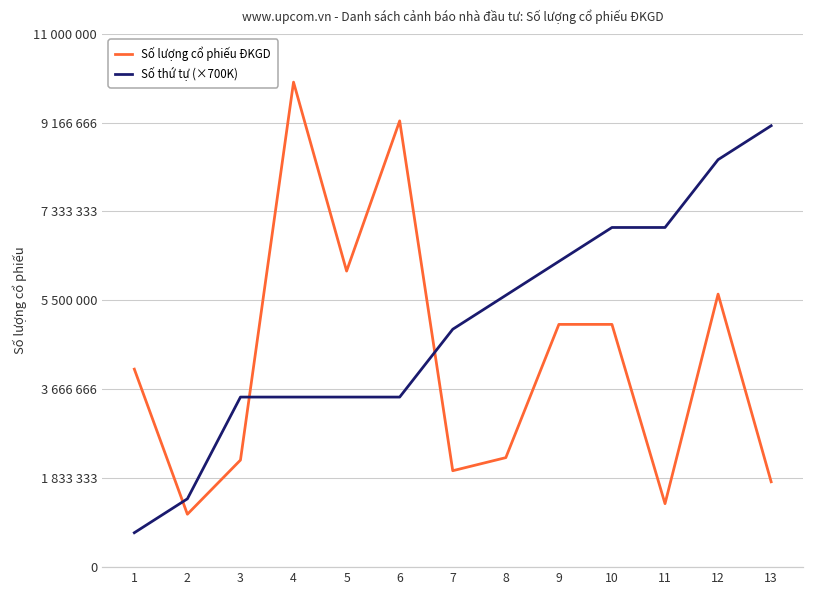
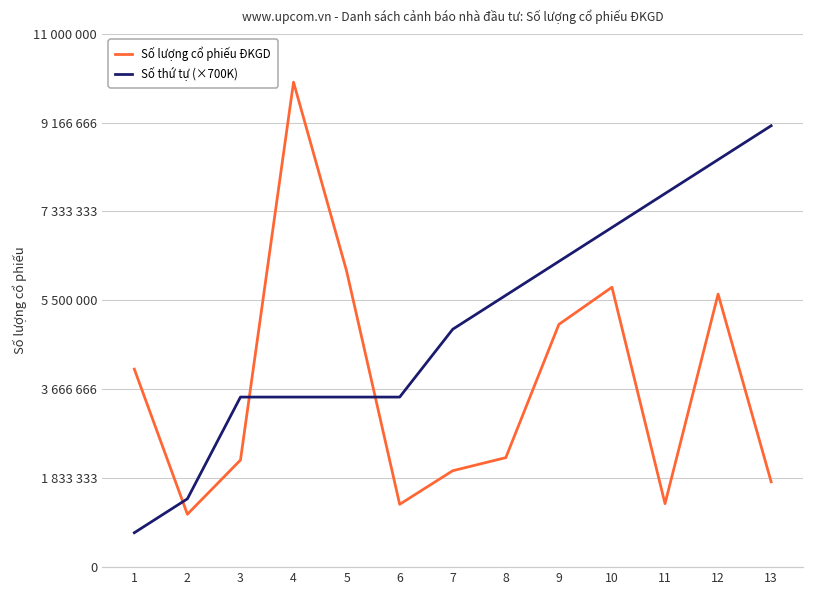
Số lượng cổ phiếu ĐKGD, 6: 9200000 -> 1300000
Số lượng cổ phiếu ĐKGD, 10: 5000000 -> 5800000
Số thứ tự (×700K), 11: 7000000 -> 7700000
